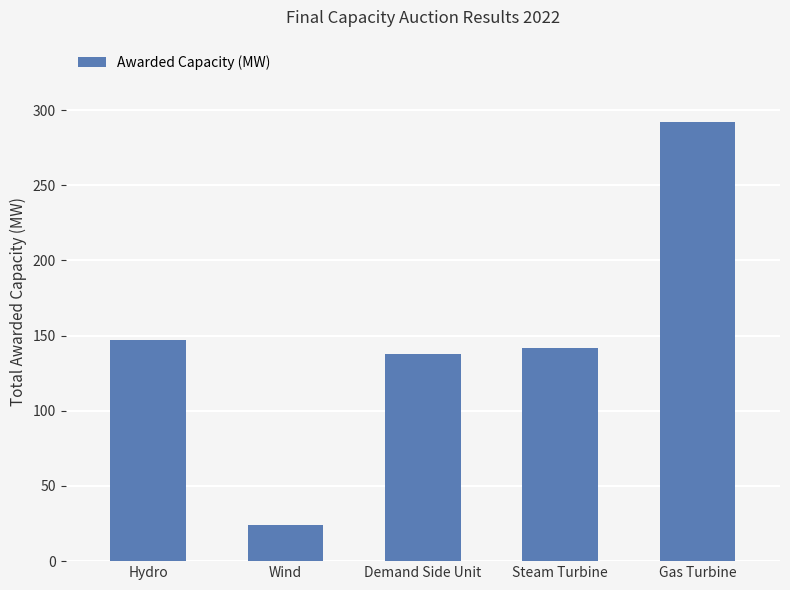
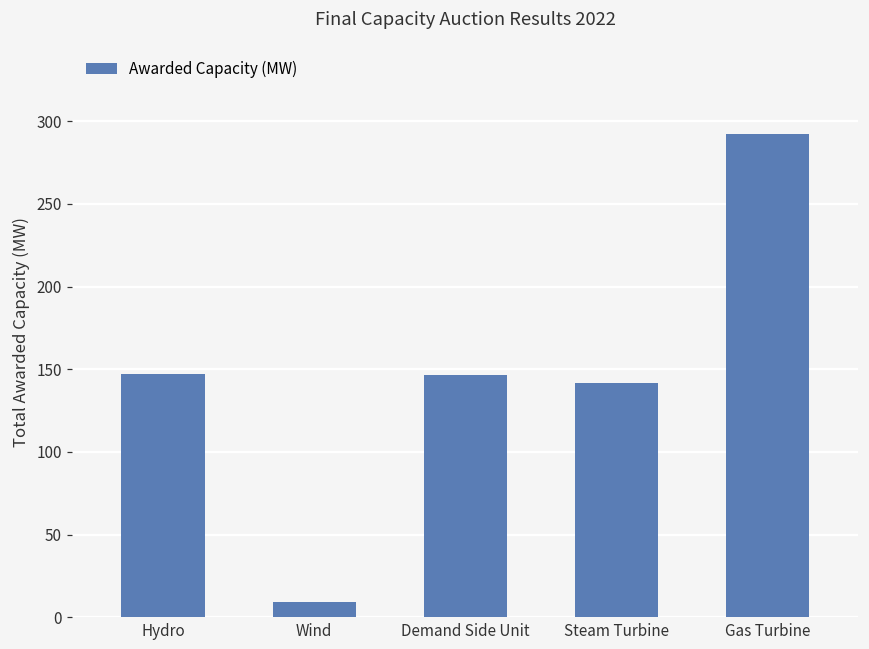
Wind: 24 -> 9
Demand Side Unit: 138 -> 147
